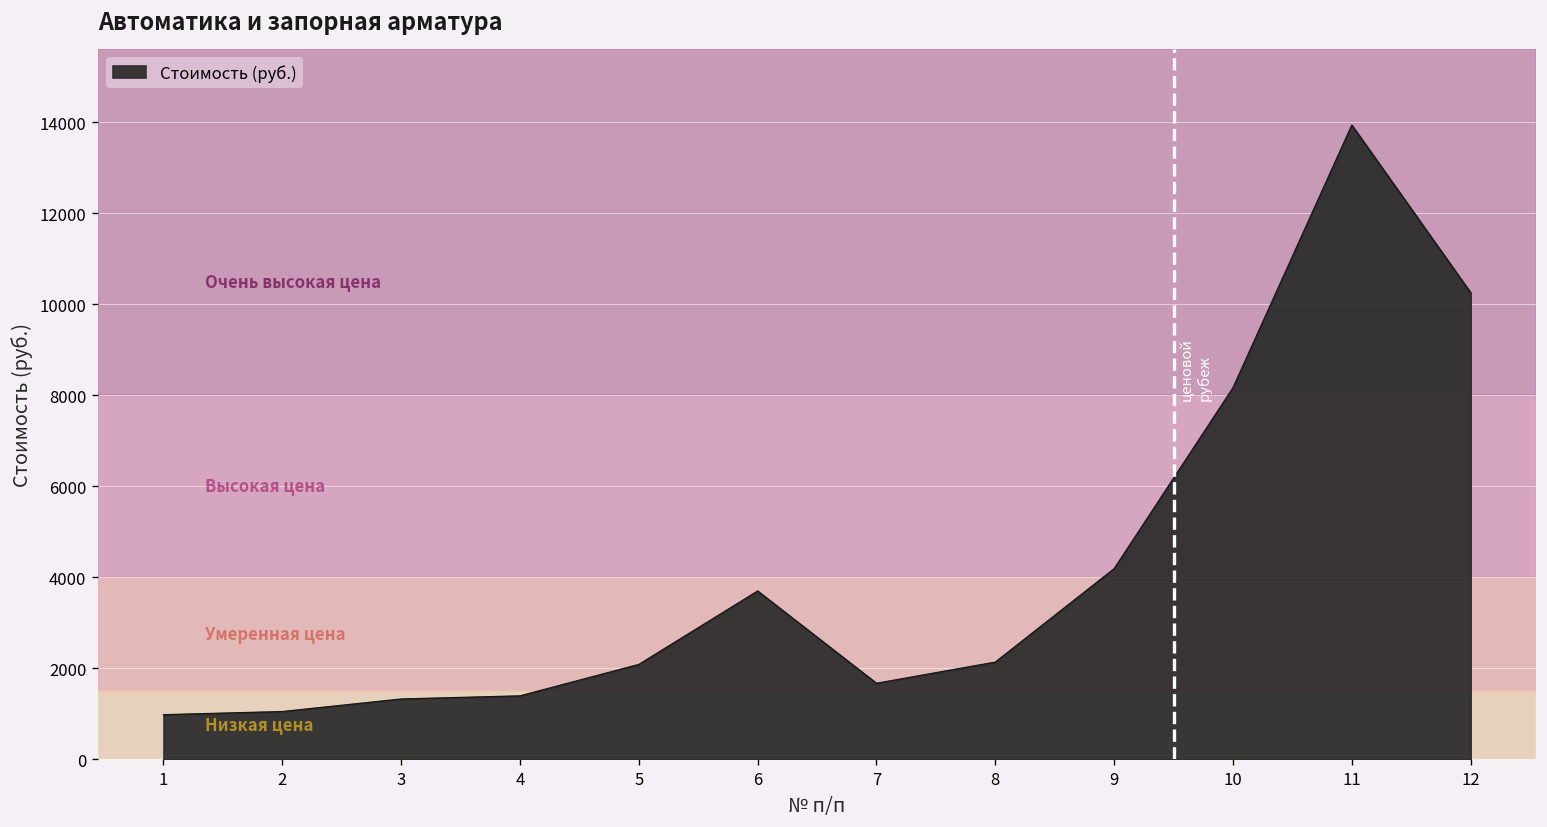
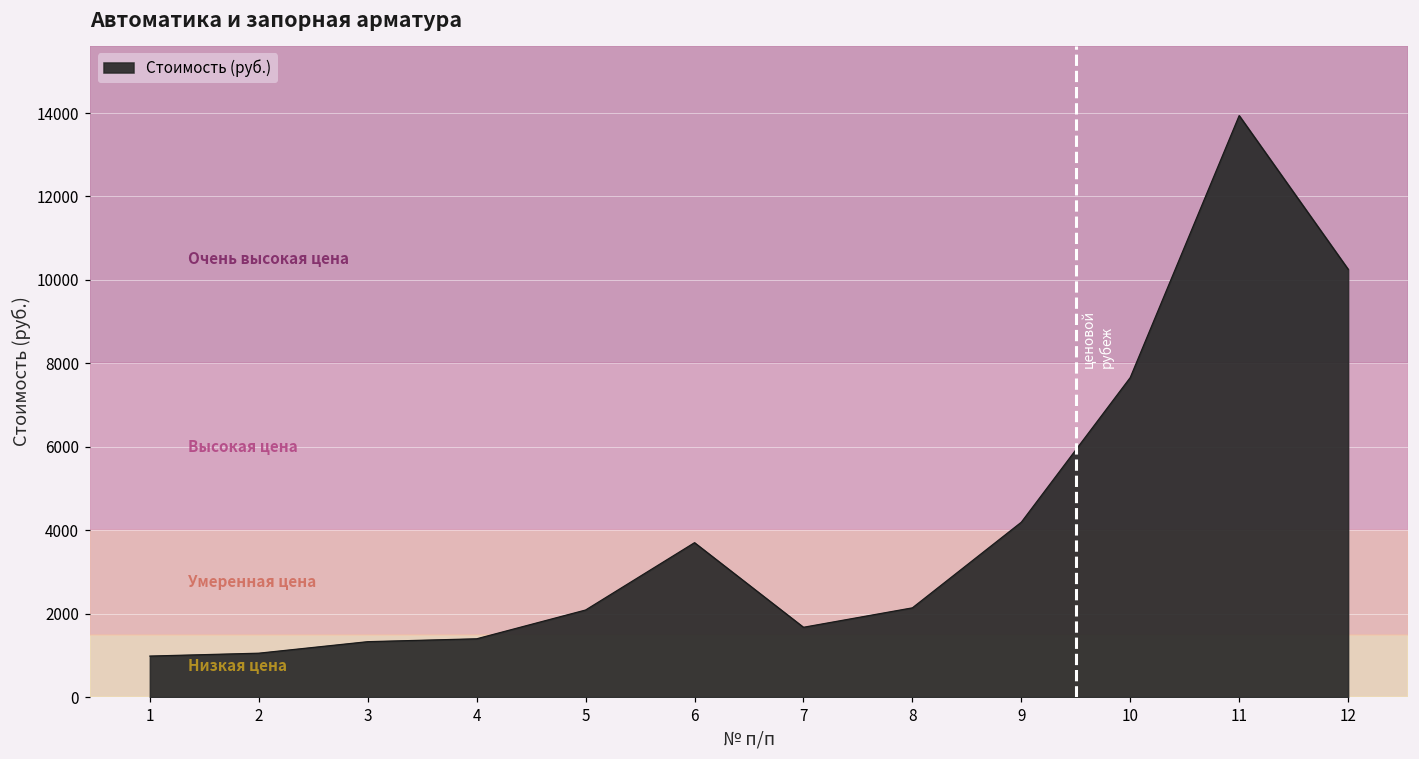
10: 8200 -> 7700
